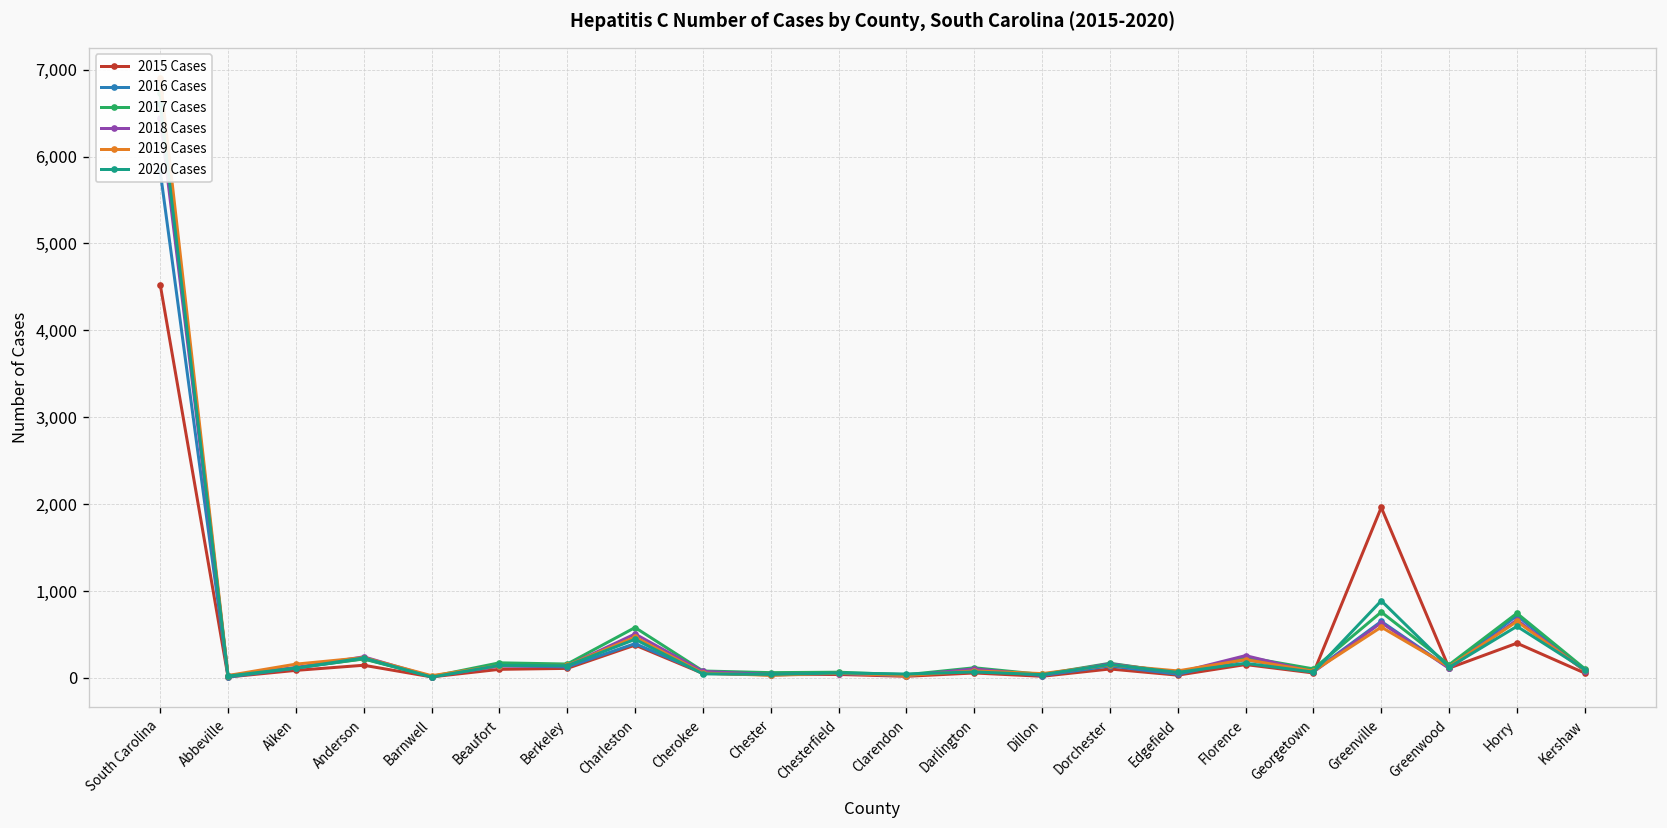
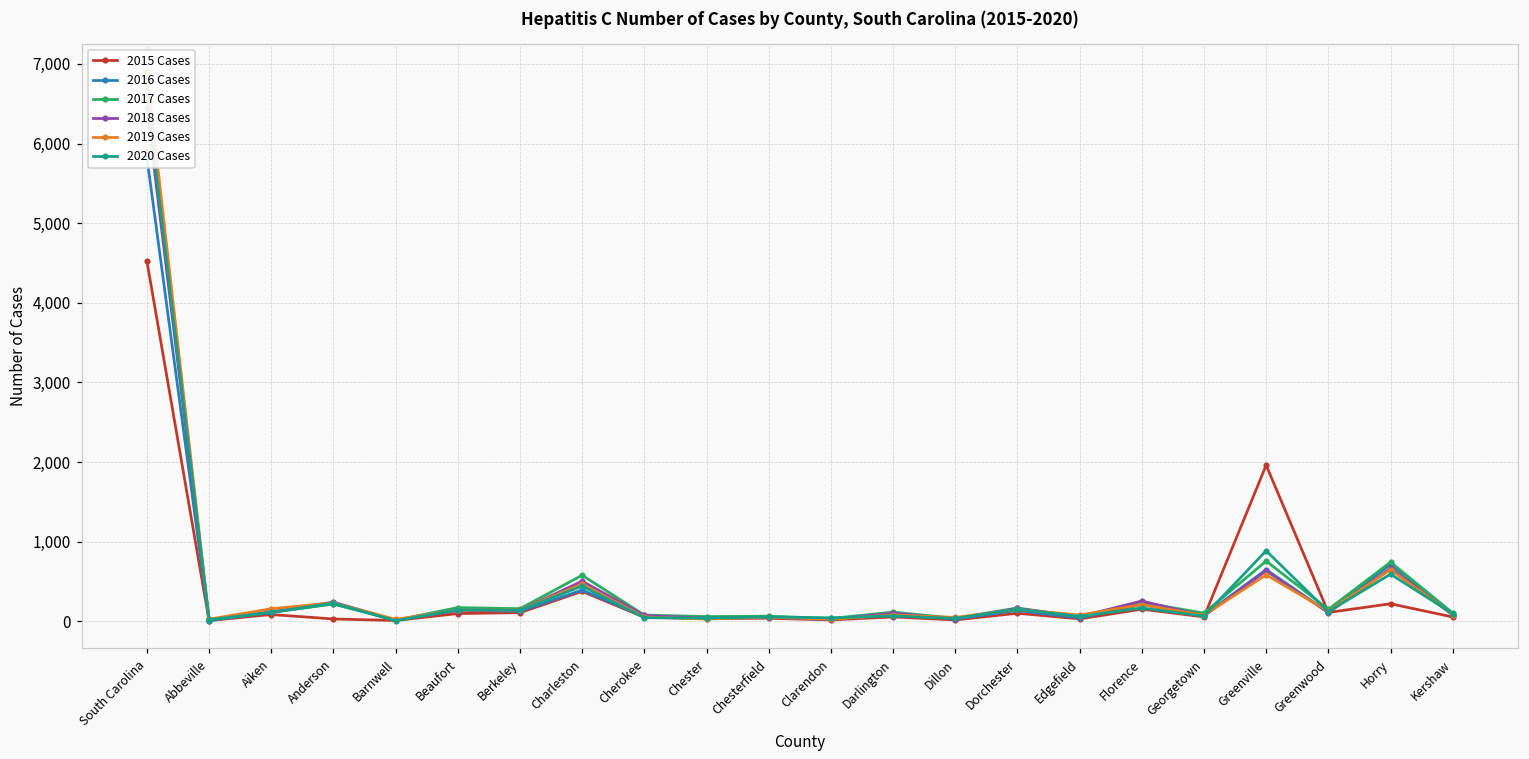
2015 Cases, Anderson: 100 -> 0
2015 Cases, Horry: 400 -> 200
